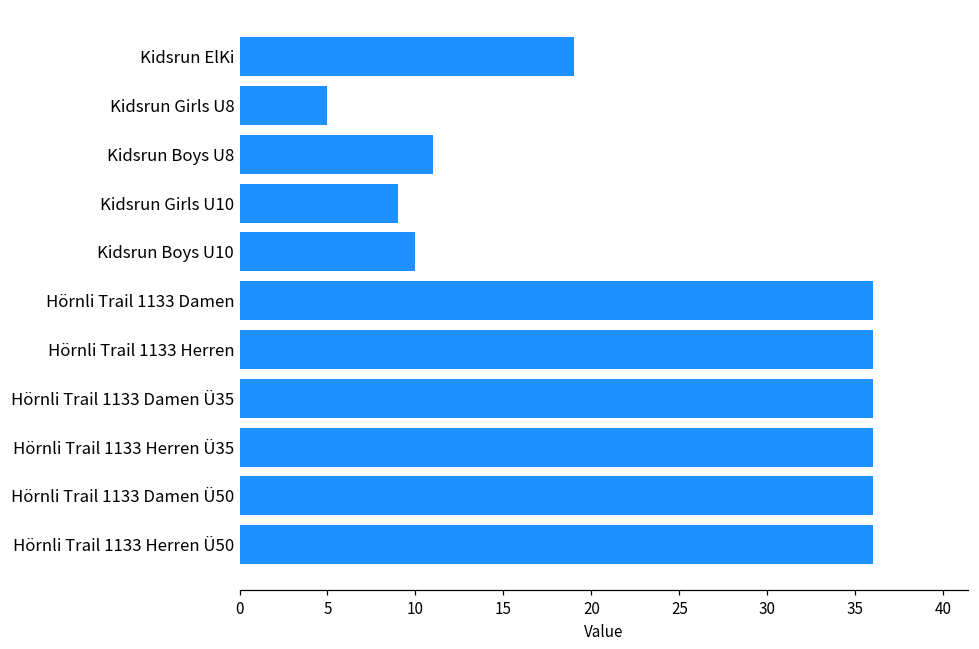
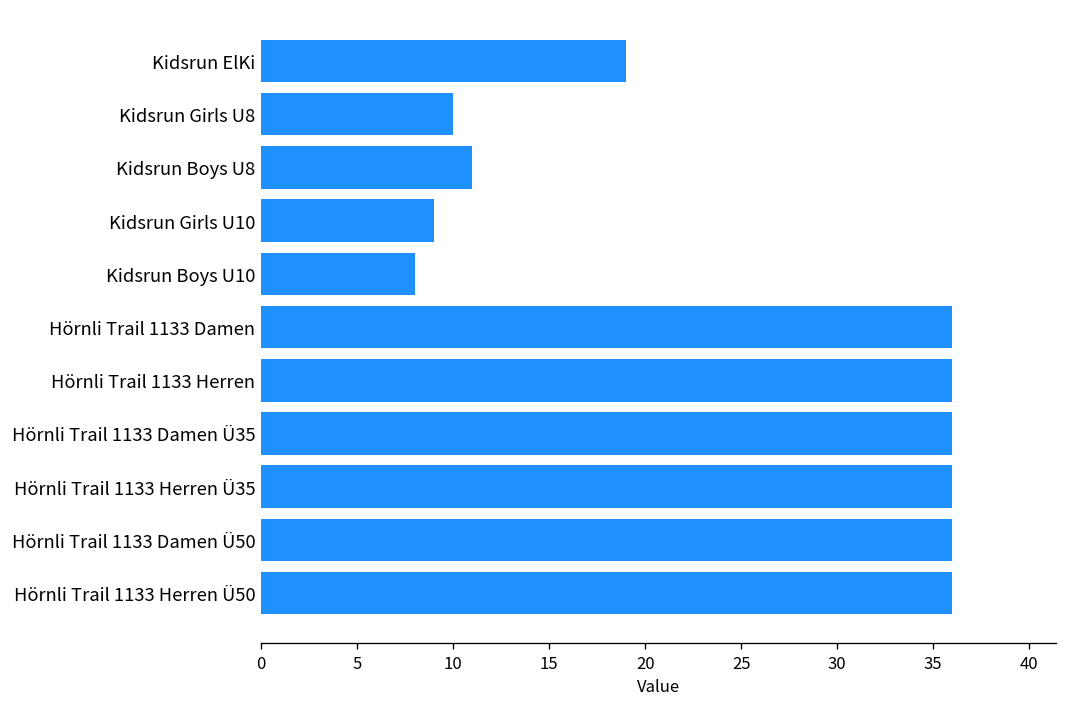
Kidsrun Girls U8: 5 -> 10
Kidsrun Boys U10: 10 -> 8
